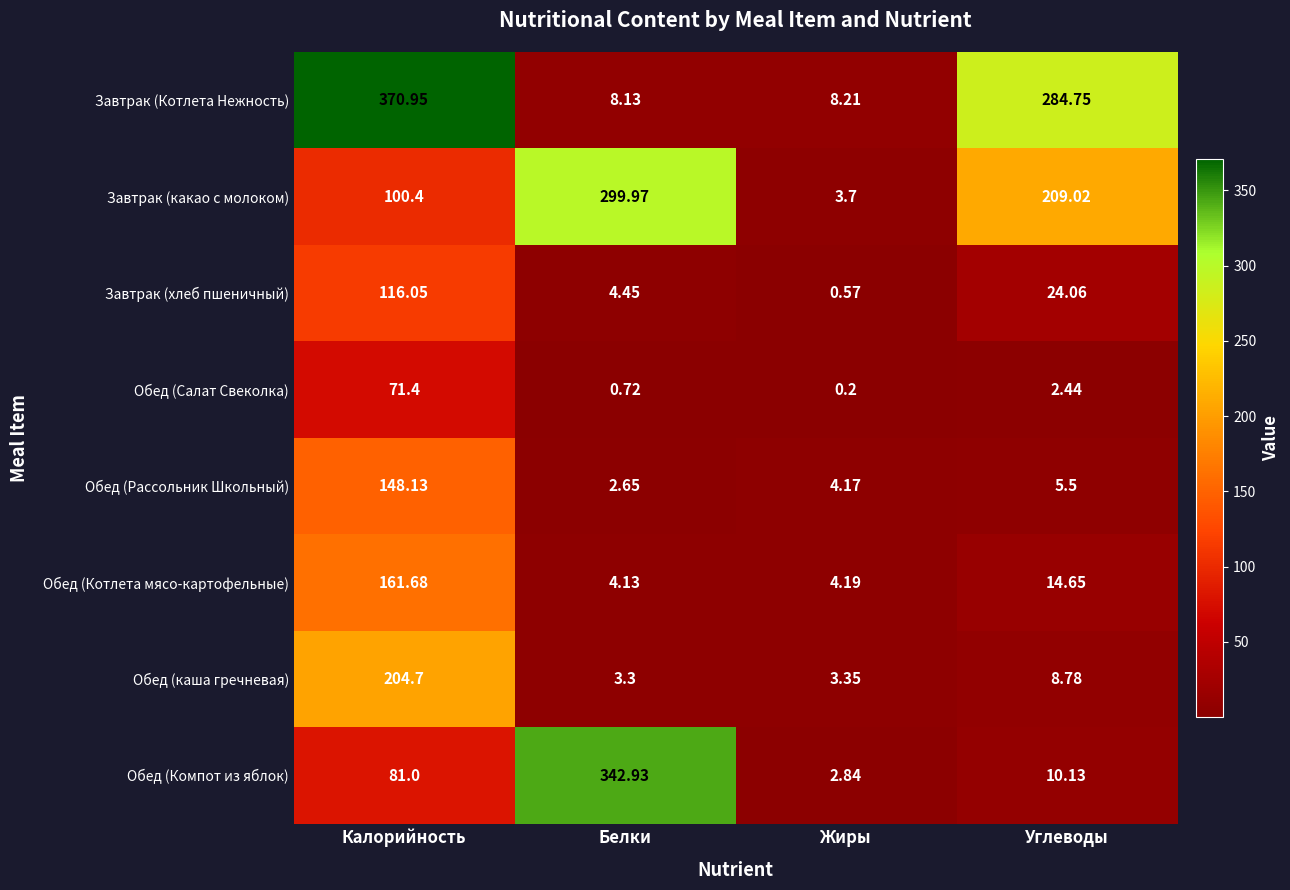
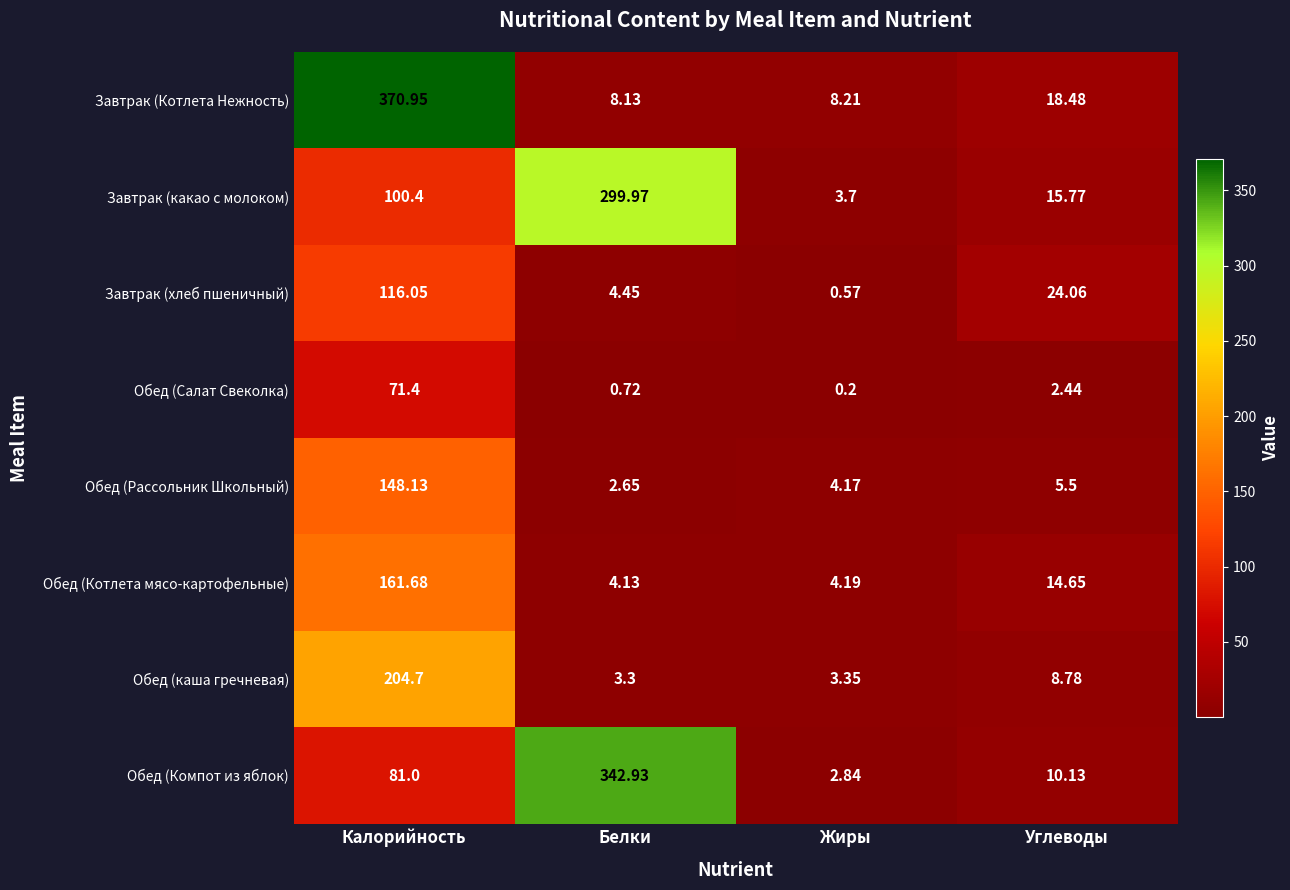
Завтрак (Котлета Нежность), Углеводы: 284.75 -> 18.48
Завтрак (какао с молоком), Углеводы: 209.02 -> 15.77
